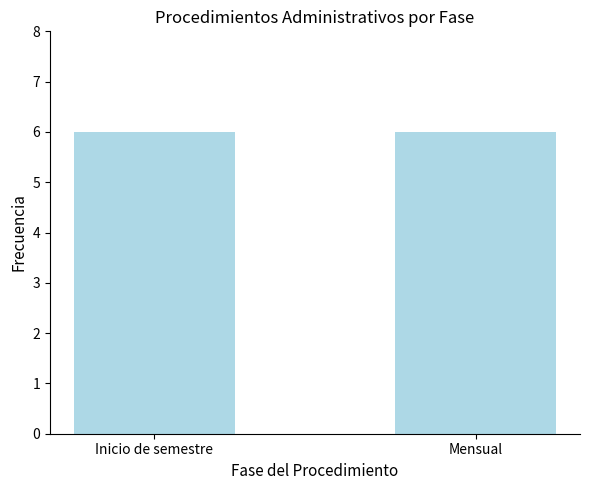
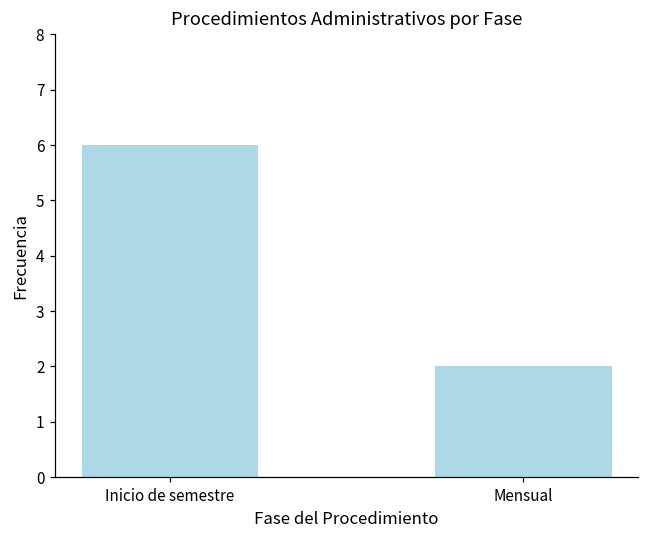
Mensual: 6 -> 2
